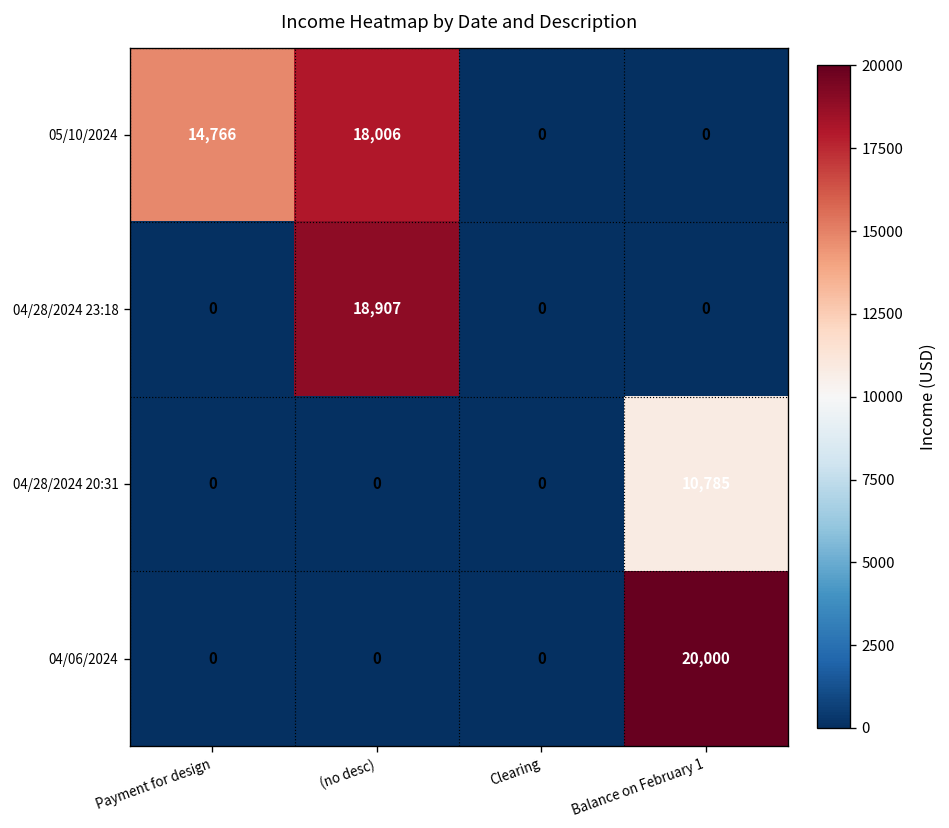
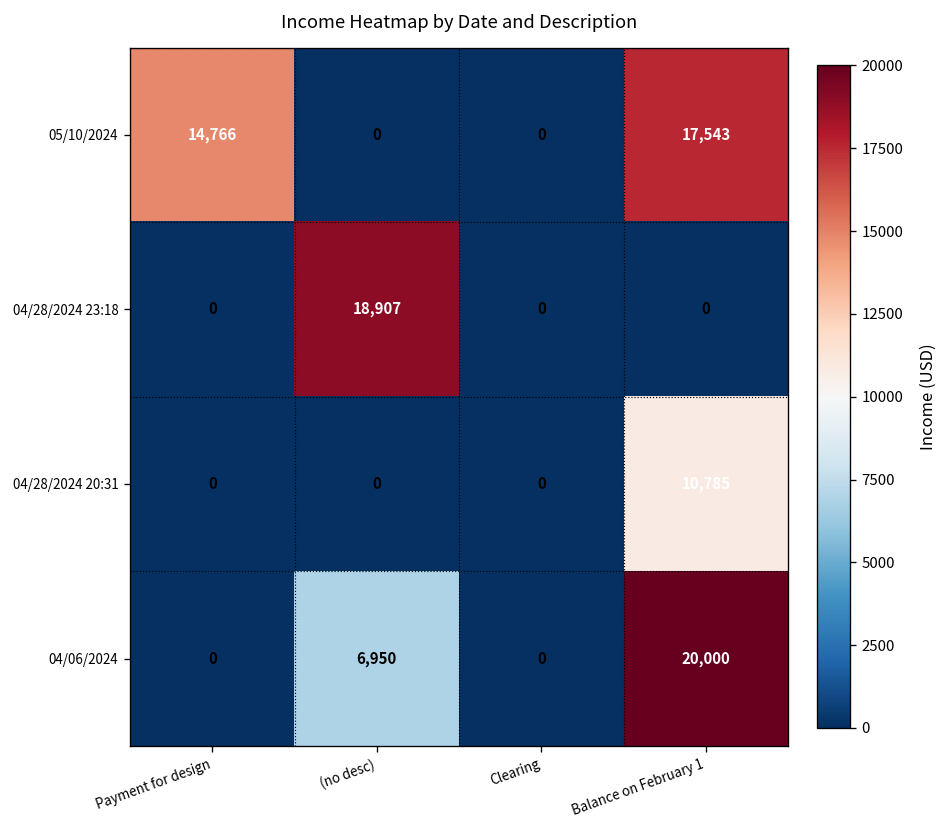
05/10/2024, (no desc): 18,006 -> 0
05/10/2024, Balance on February 1: 0 -> 17,543
04/06/2024, (no desc): 0 -> 6,950
